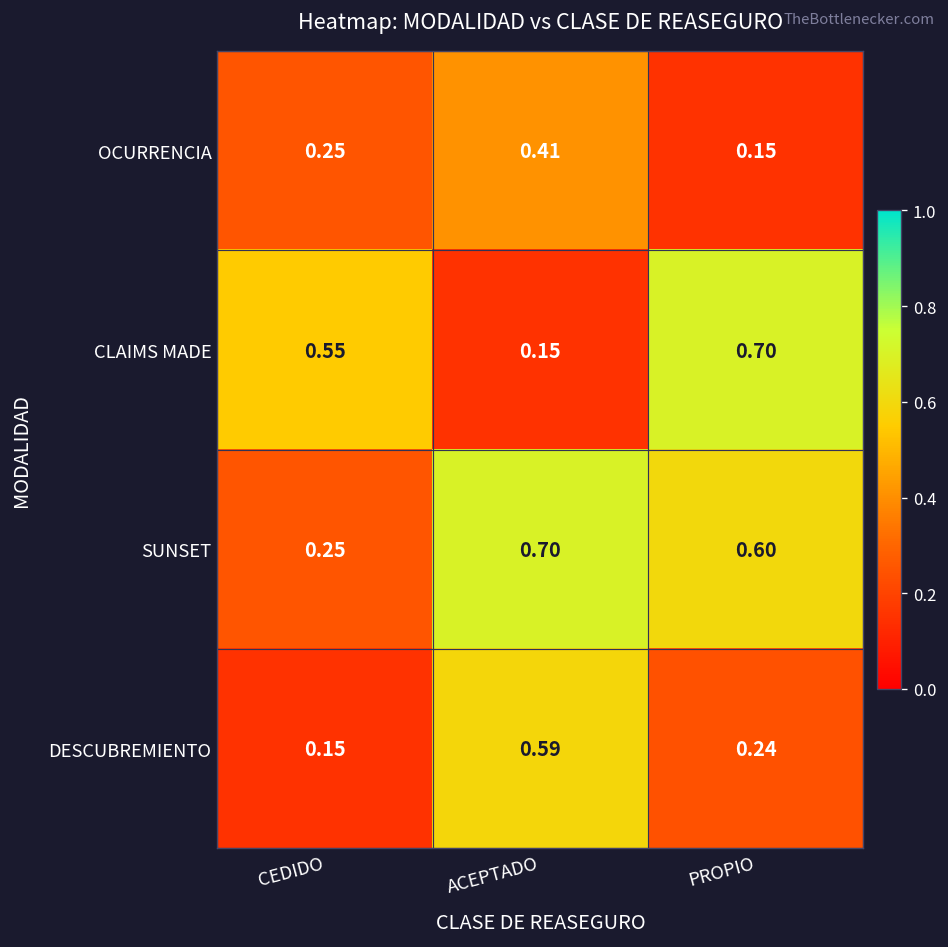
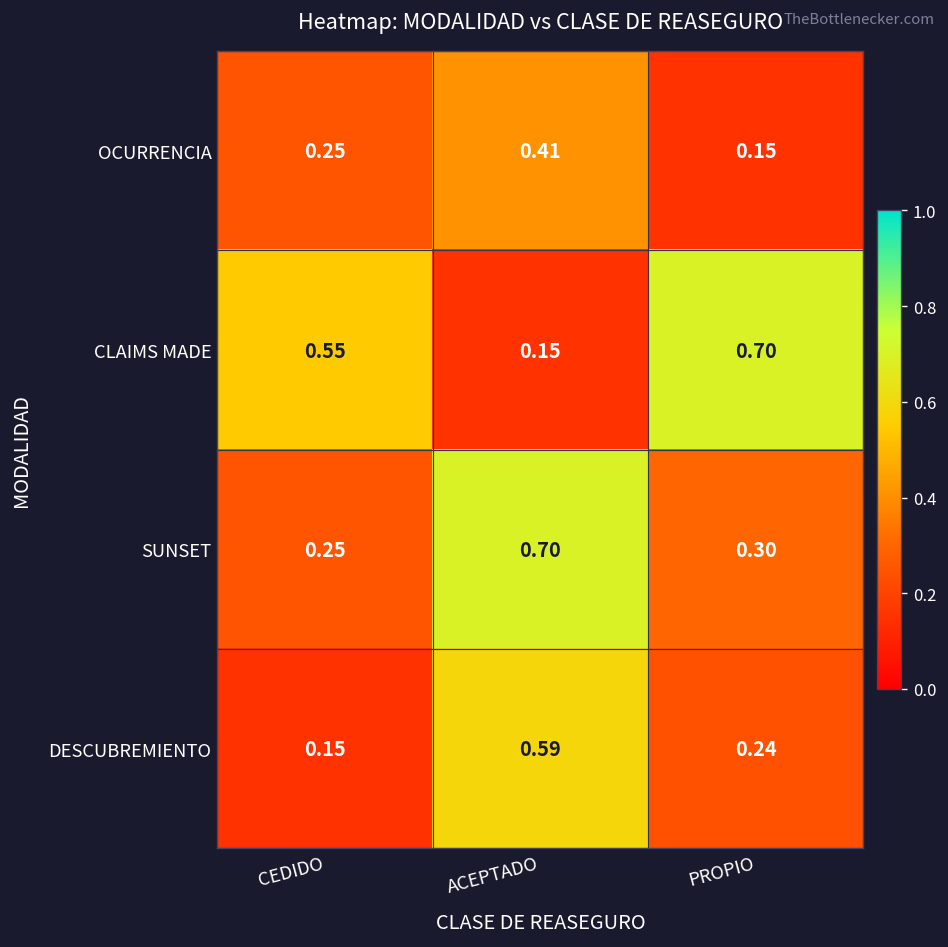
SUNSET, PROPIO: 0.60 -> 0.30
